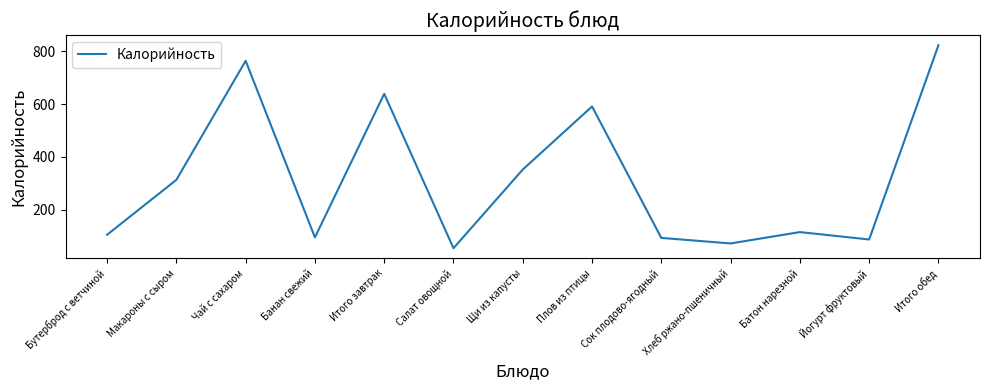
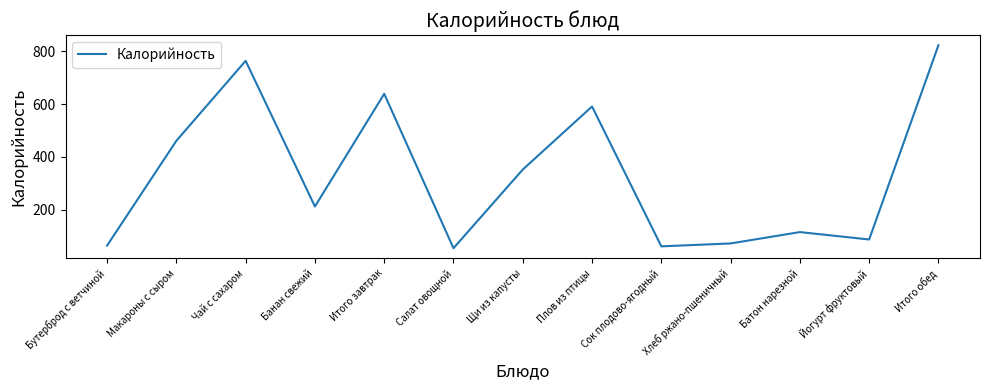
Бутерброд с ветчиной: 110 -> 60
Макароны с сыром: 310 -> 460
Банан свежий: 100 -> 210
Сок плодово-ягодный: 90 -> 60
